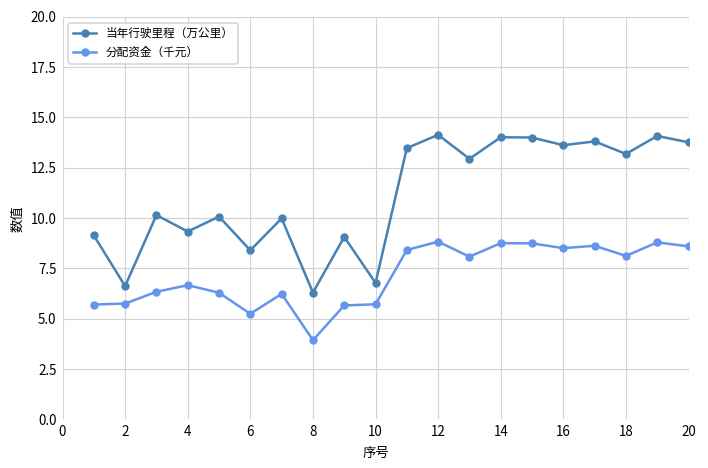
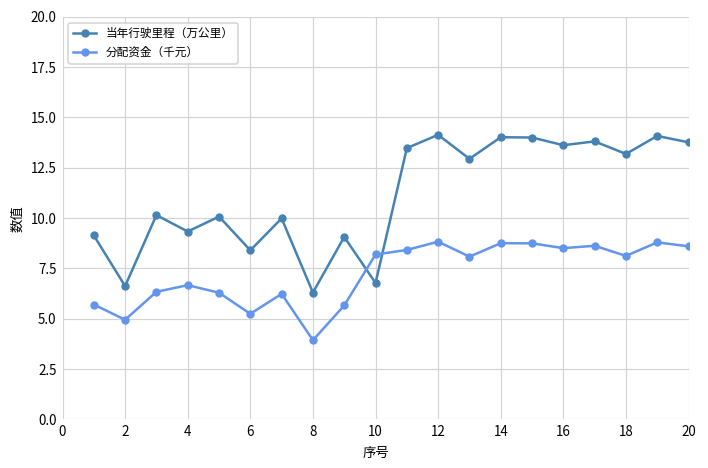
分配资金（千元）, 2: 5.8 -> 5.0
分配资金（千元）, 10: 5.7 -> 8.2
